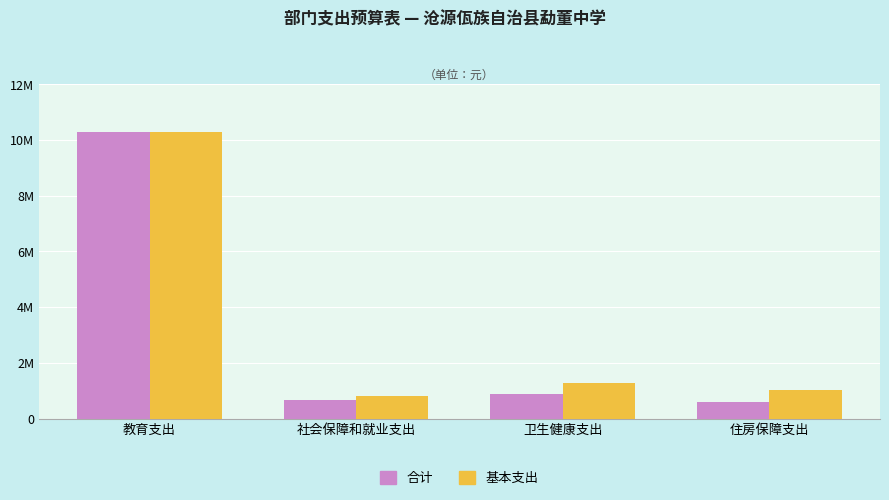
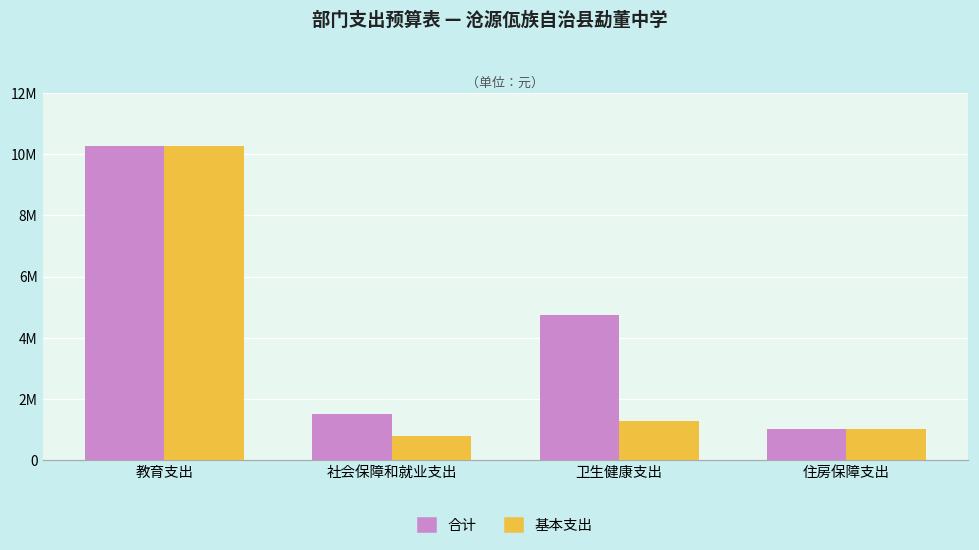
合计, 社会保障和就业支出: 700000 -> 1500000
合计, 卫生健康支出: 900000 -> 4700000
合计, 住房保障支出: 600000 -> 1000000
